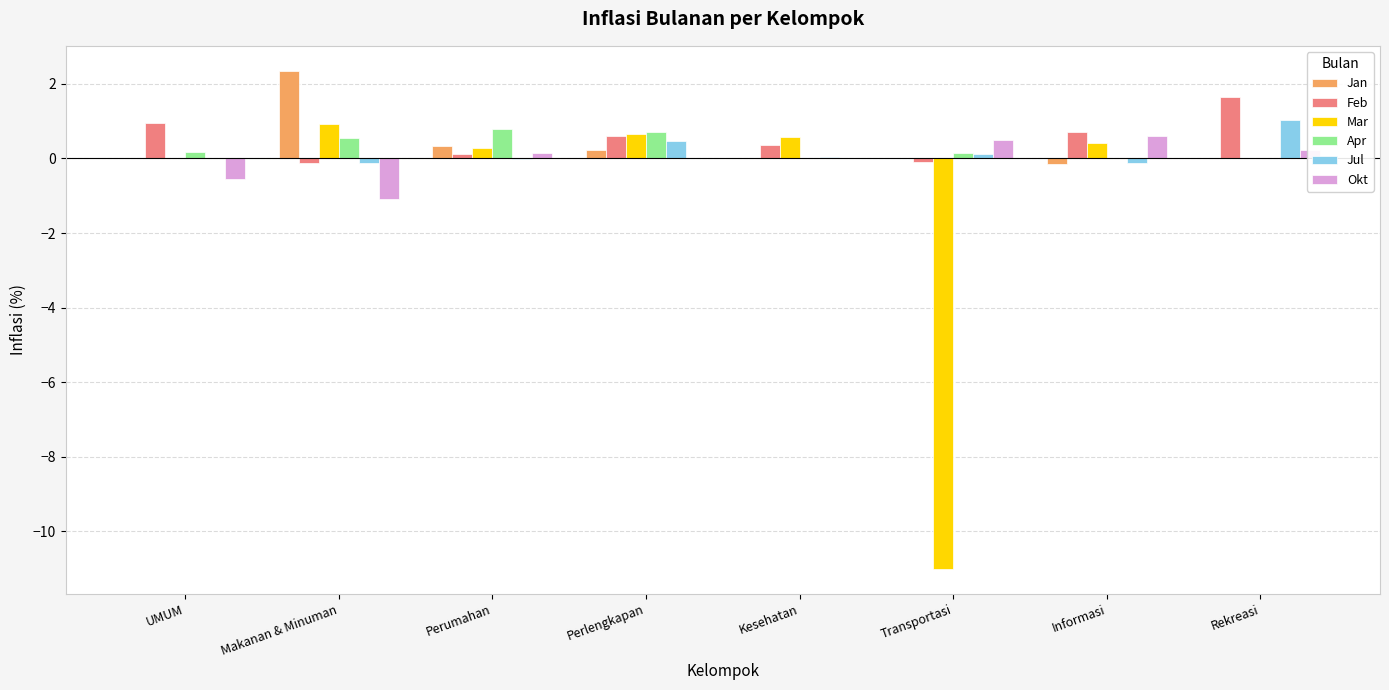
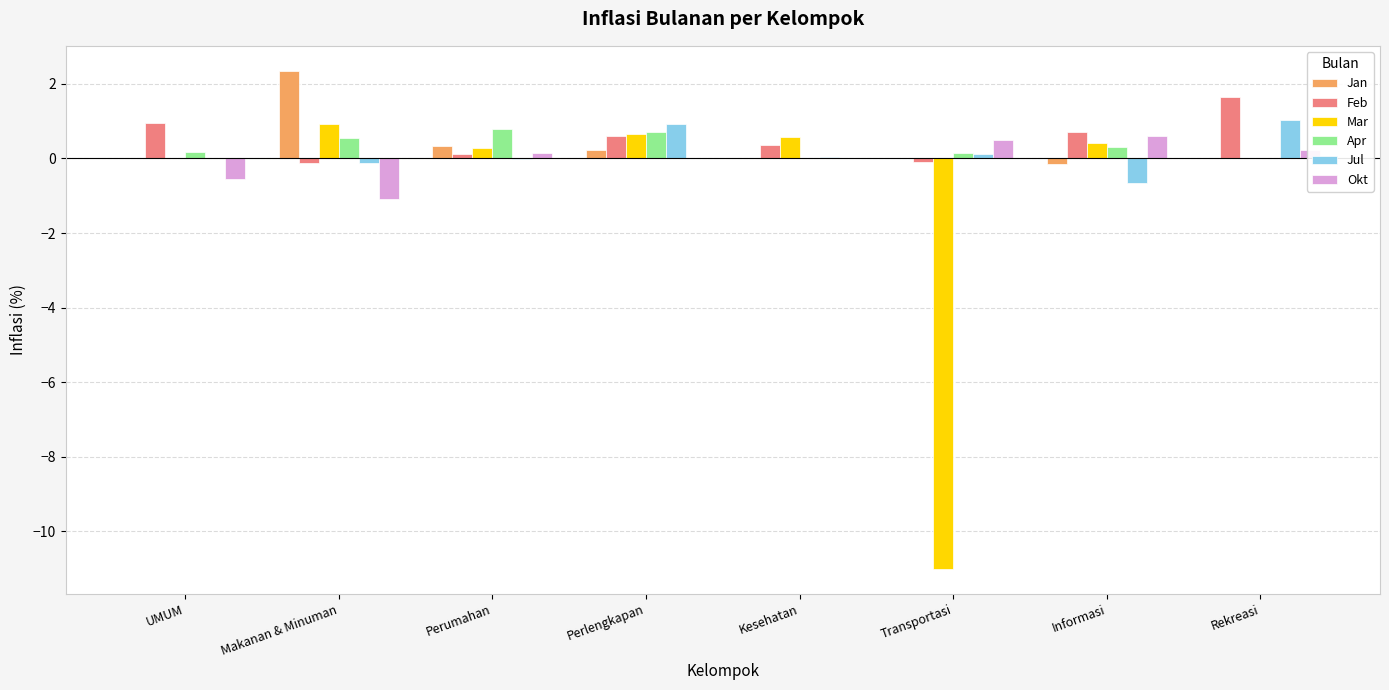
Jul, Perlengkapan: 0.5 -> 0.9
Apr, Informasi: 0.0 -> 0.3
Jul, Informasi: -0.1 -> -0.7
